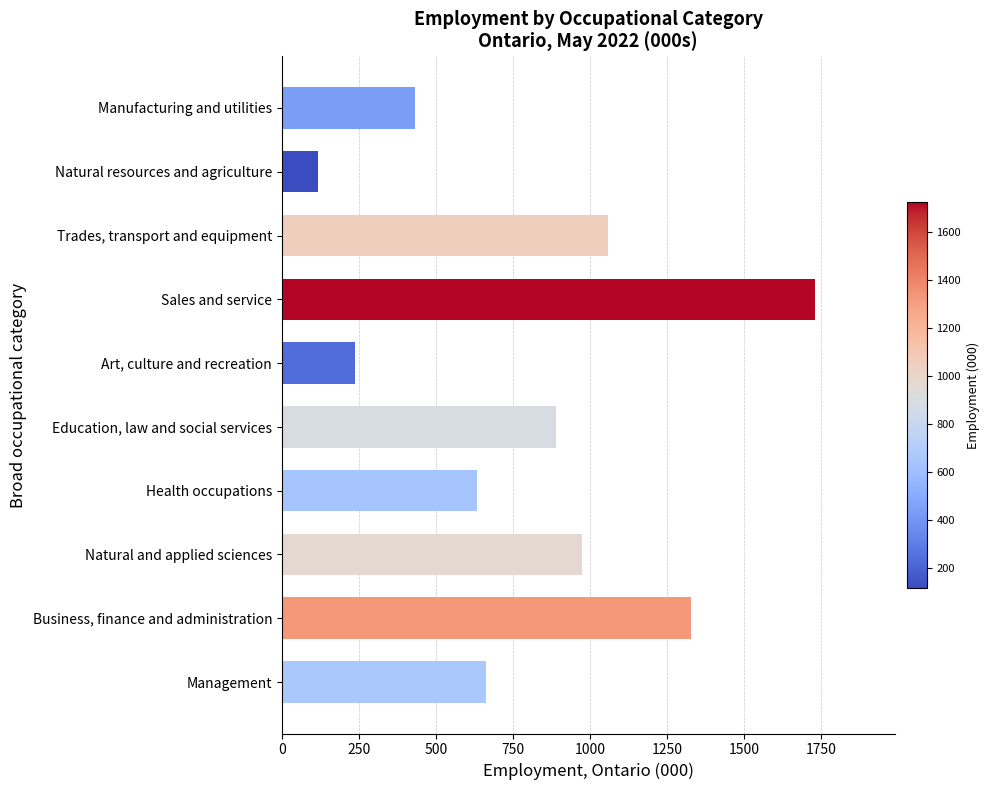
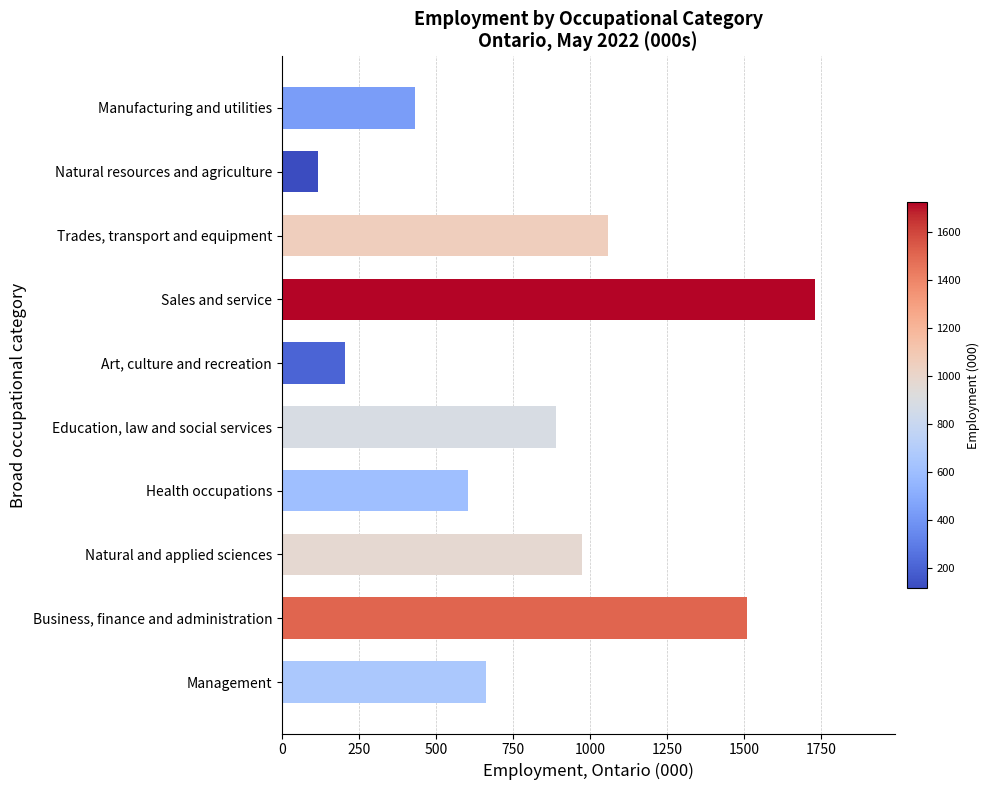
Art, culture and recreation: 240 -> 210
Health occupations: 630 -> 600
Business, finance and administration: 1330 -> 1510
